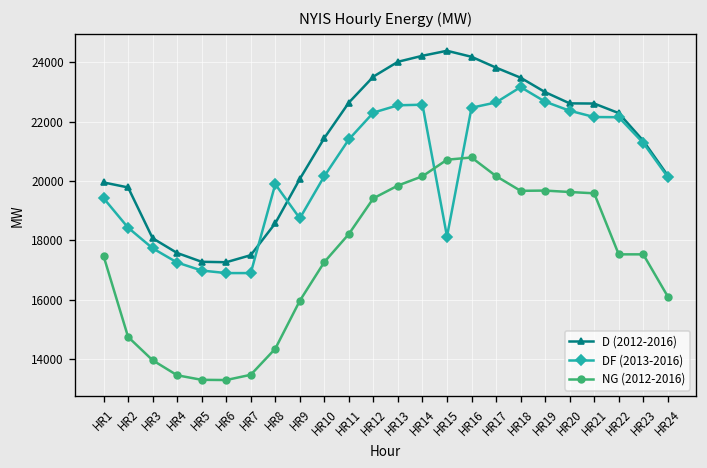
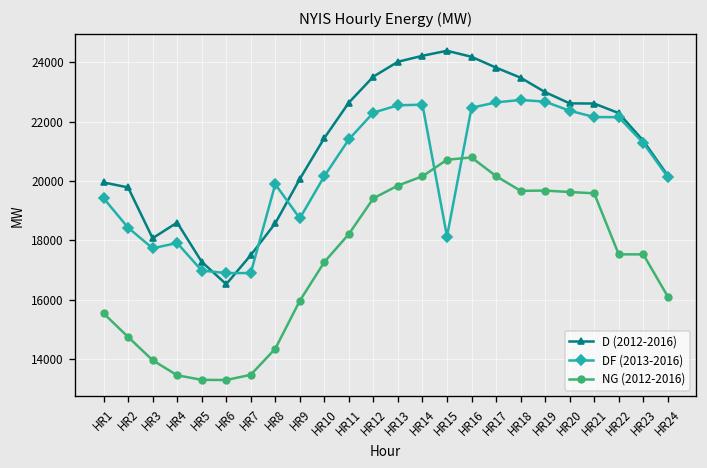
NG (2012-2016), HR1: 17500 -> 15500
D (2012-2016), HR4: 17600 -> 18600
DF (2013-2016), HR4: 17200 -> 17900
D (2012-2016), HR6: 17300 -> 16500
DF (2013-2016), HR18: 23200 -> 22700
